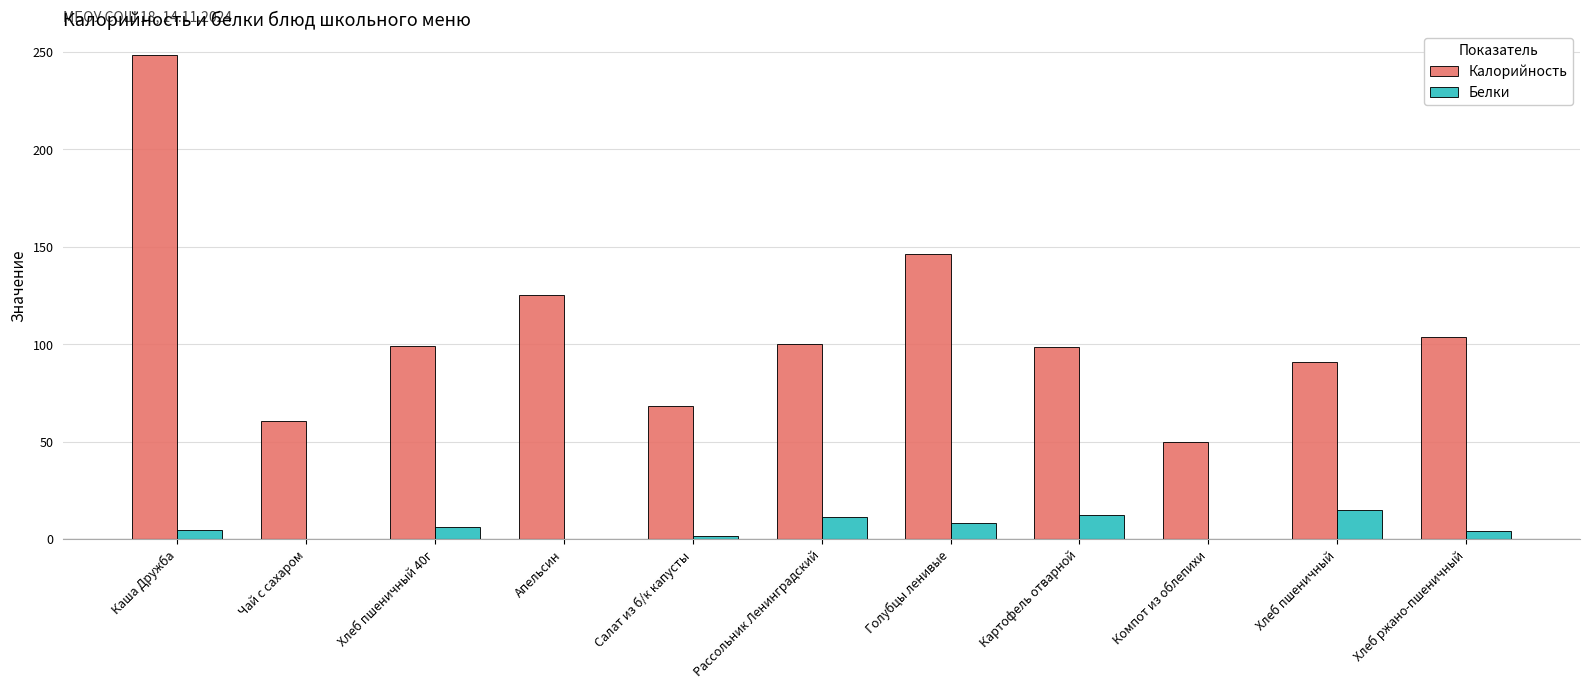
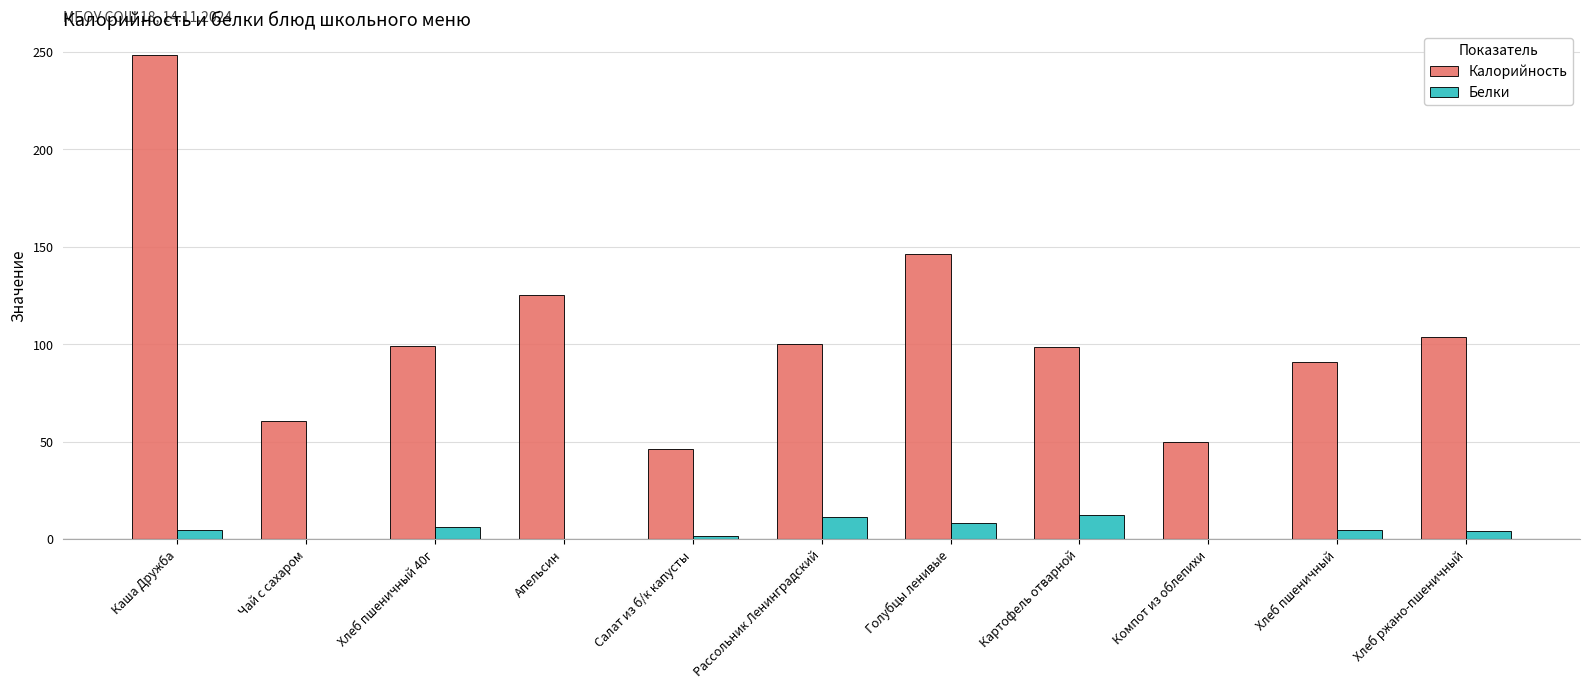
Калорийность, Салат из б/к капусты: 68 -> 46
Белки, Хлеб пшеничный: 15 -> 5
